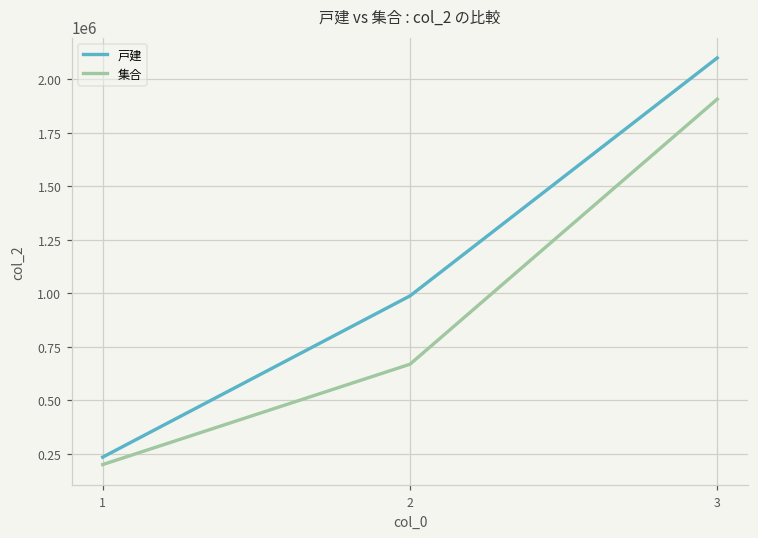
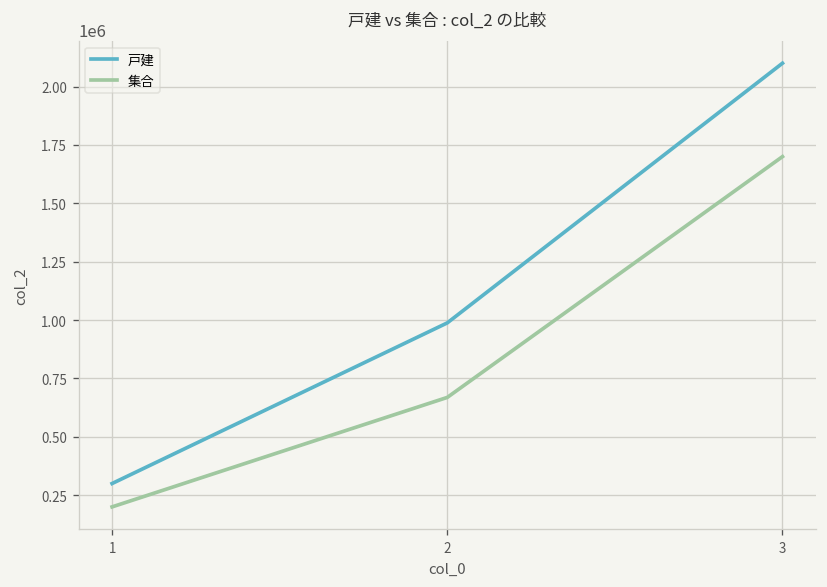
戸建, 1: 230000 -> 300000
集合, 3: 1910000 -> 1700000
